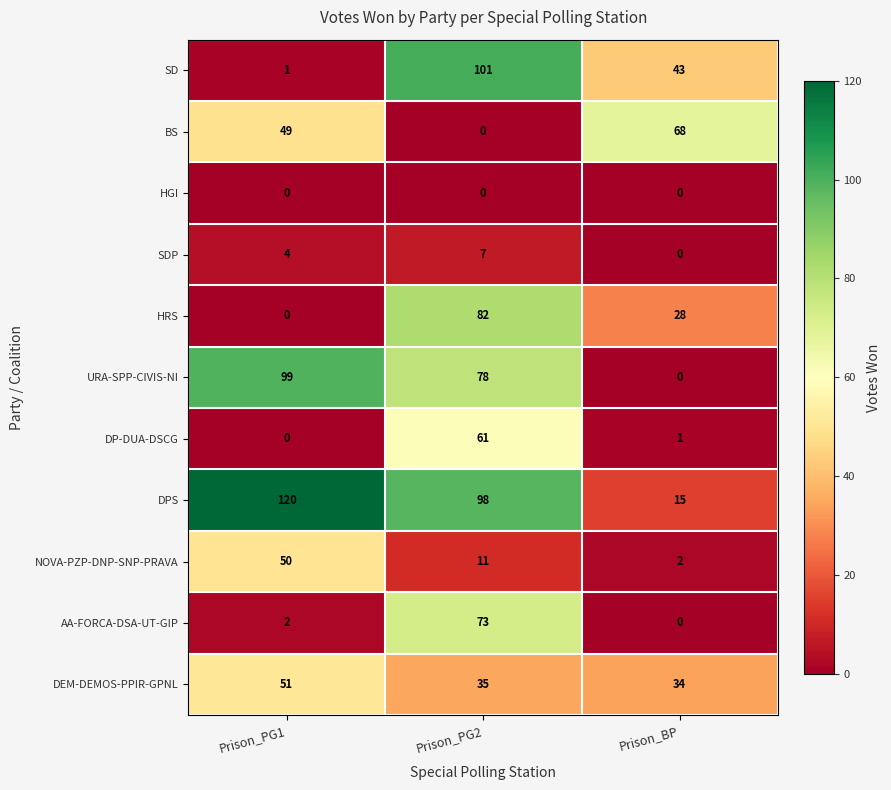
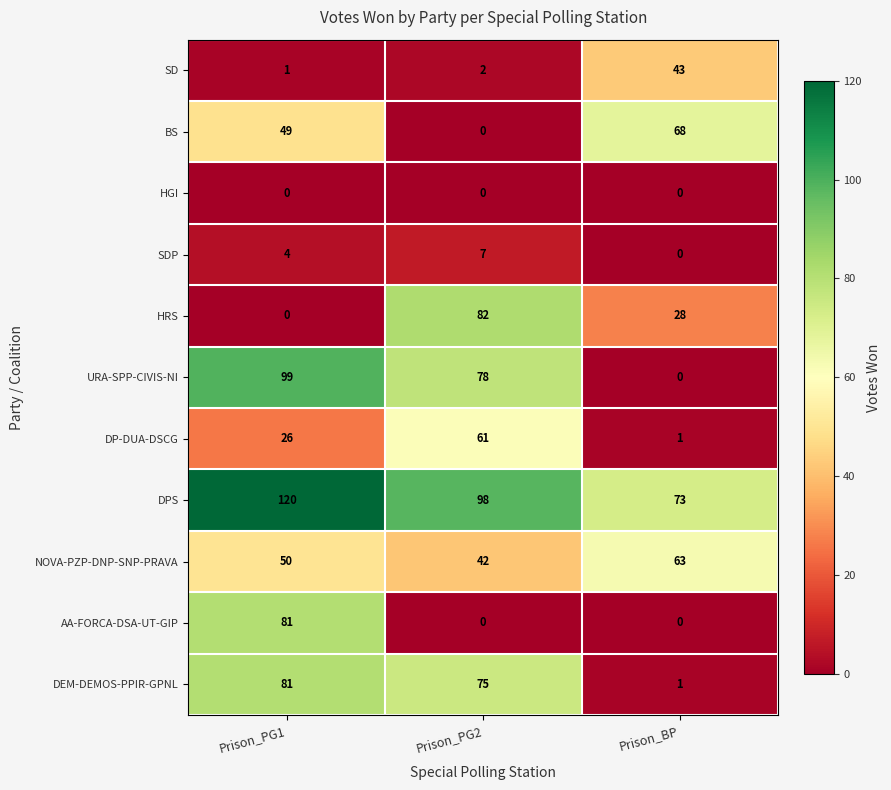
SD, Prison_PG2: 101 -> 2
DP-DUA-DSCG, Prison_PG1: 0 -> 26
DPS, Prison_BP: 15 -> 73
NOVA-PZP-DNP-SNP-PRAVA, Prison_PG2: 11 -> 42
NOVA-PZP-DNP-SNP-PRAVA, Prison_BP: 2 -> 63
AA-FORCA-DSA-UT-GIP, Prison_PG1: 2 -> 81
AA-FORCA-DSA-UT-GIP, Prison_PG2: 73 -> 0
DEM-DEMOS-PPIR-GPNL, Prison_PG1: 51 -> 81
DEM-DEMOS-PPIR-GPNL, Prison_PG2: 35 -> 75
DEM-DEMOS-PPIR-GPNL, Prison_BP: 34 -> 1
